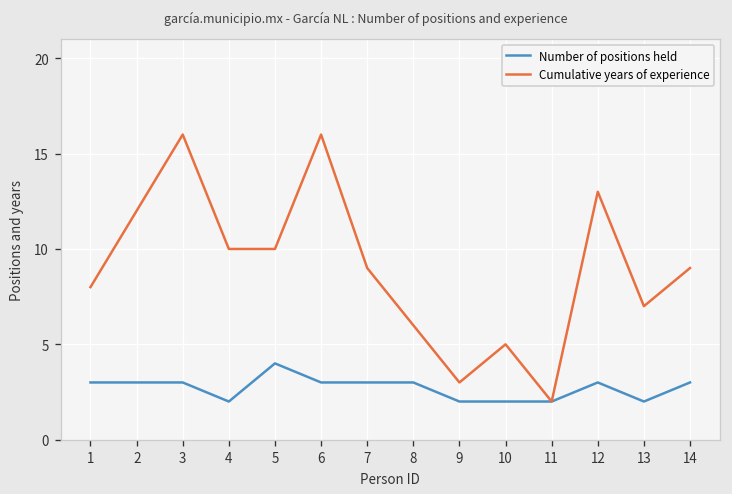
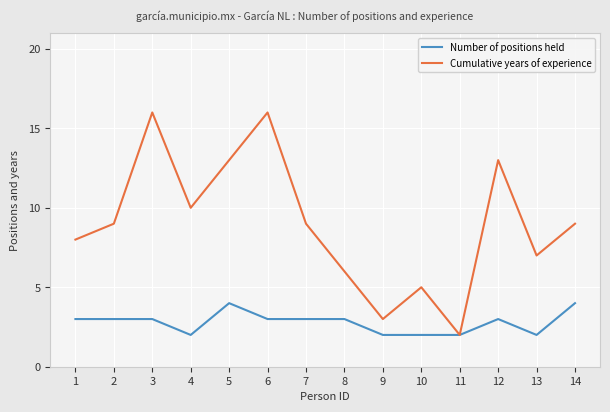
Cumulative years of experience, 2: 12 -> 9
Cumulative years of experience, 5: 10 -> 13
Number of positions held, 14: 3 -> 4
